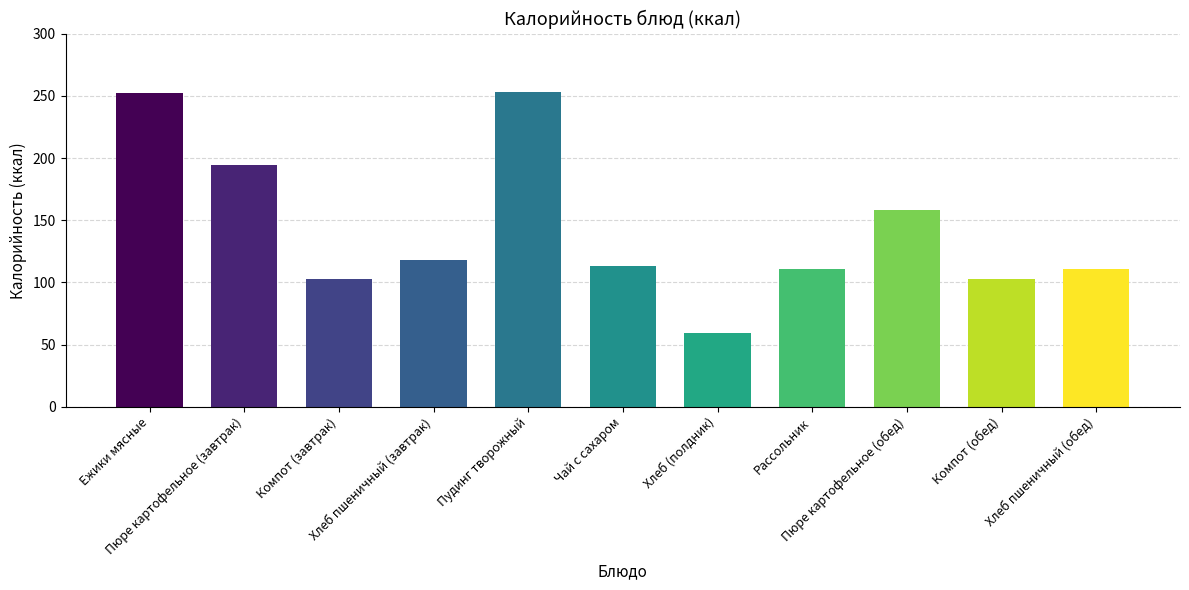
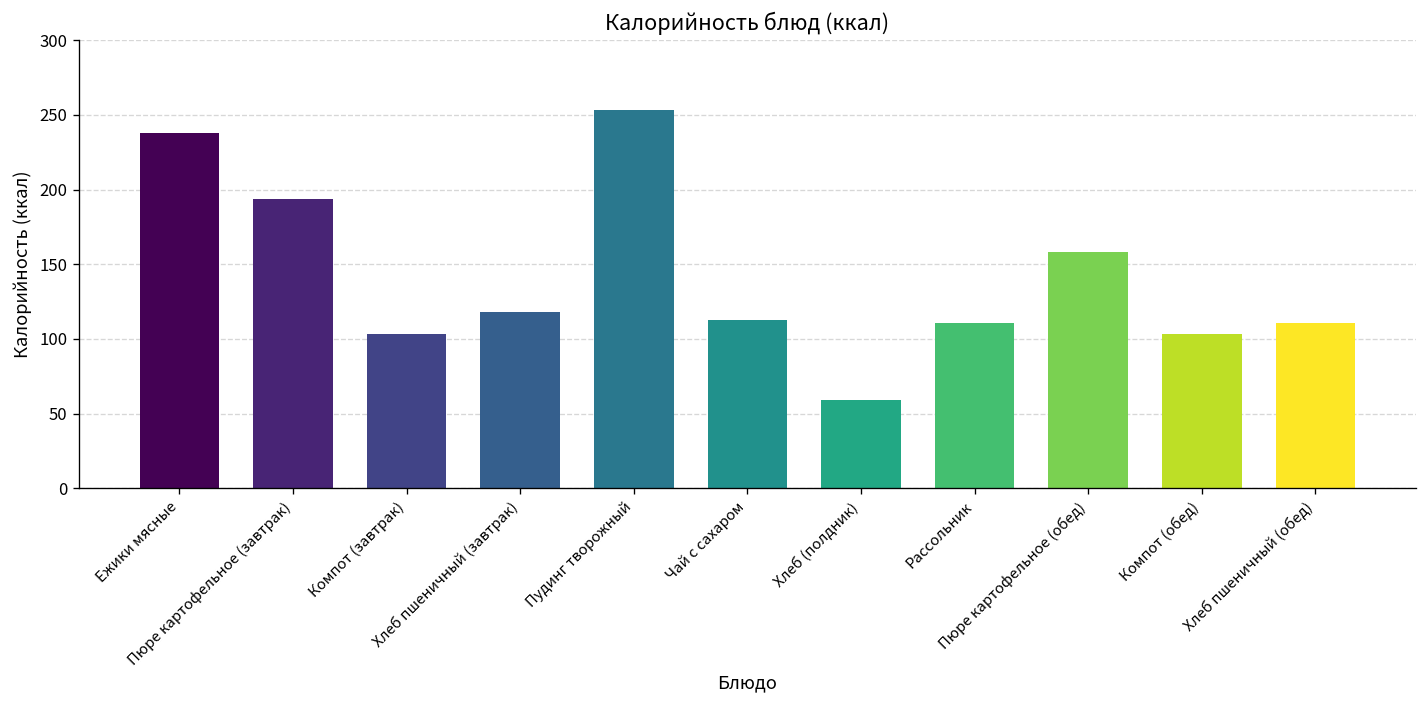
Ежики мясные: 252 -> 238
